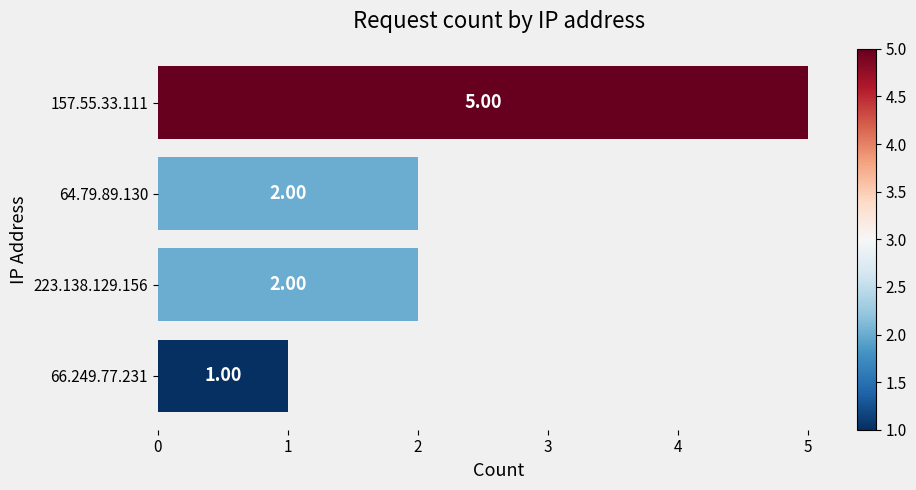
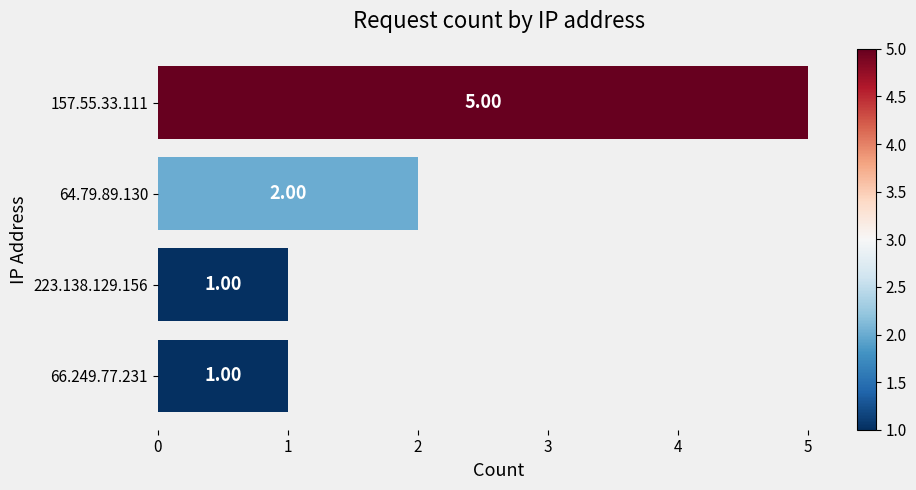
223.138.129.156: 2.00 -> 1.00
